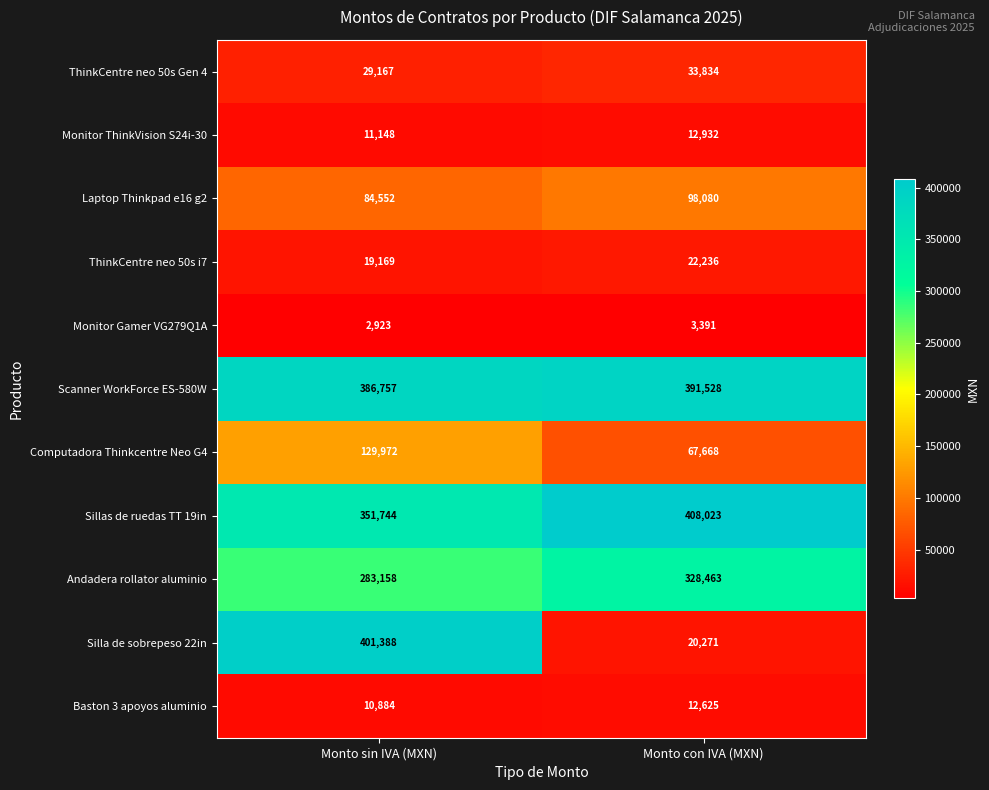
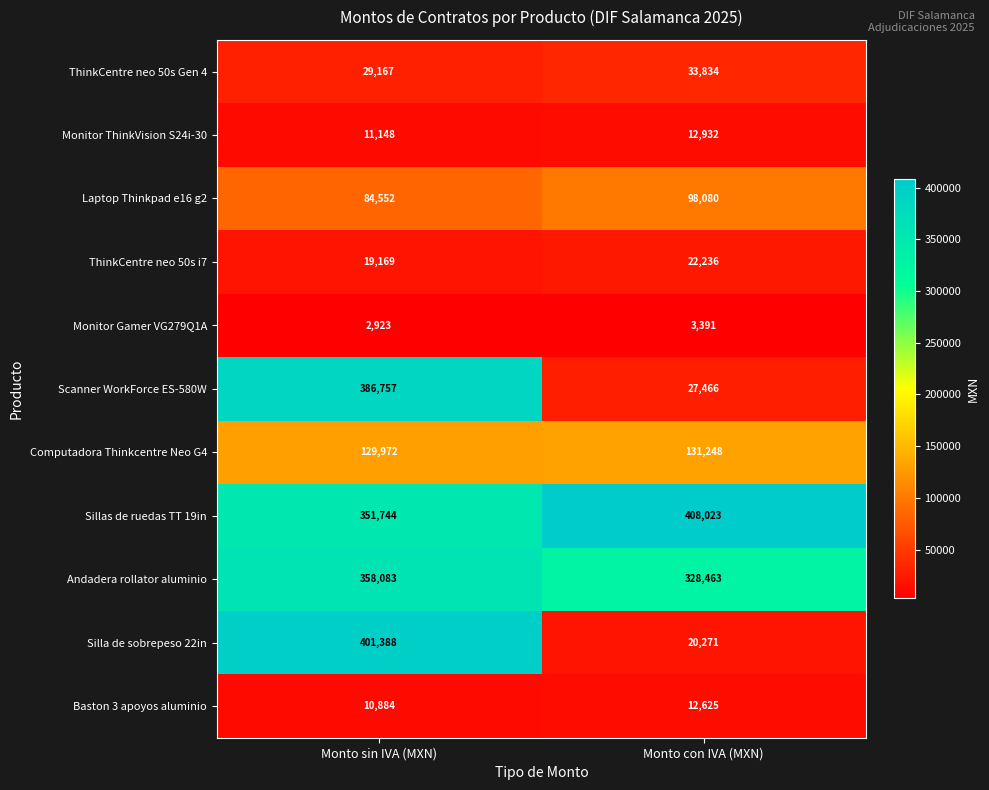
Scanner WorkForce ES-580W, Monto con IVA (MXN): 391,528 -> 27,466
Computadora Thinkcentre Neo G4, Monto con IVA (MXN): 67,668 -> 131,248
Andadera rollator aluminio, Monto sin IVA (MXN): 283,158 -> 358,083
